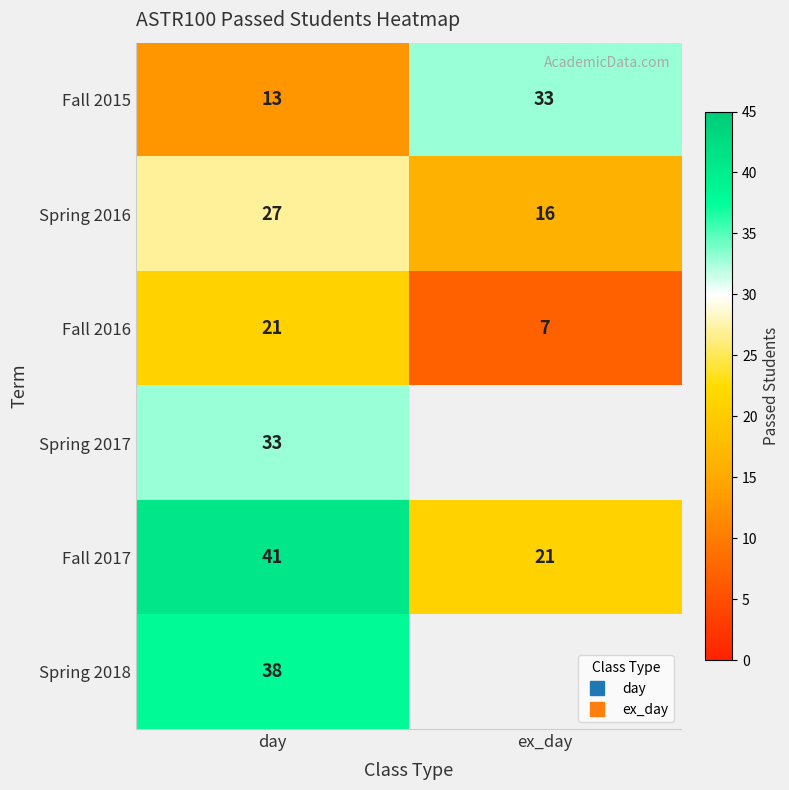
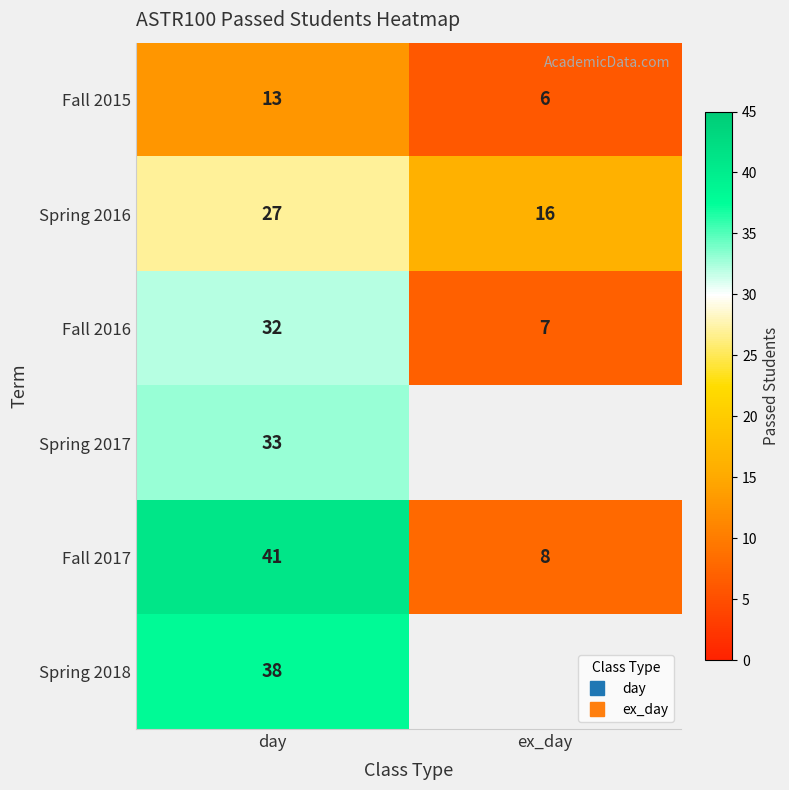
Fall 2015, ex_day: 33 -> 6
Fall 2016, day: 21 -> 32
Fall 2017, ex_day: 21 -> 8
